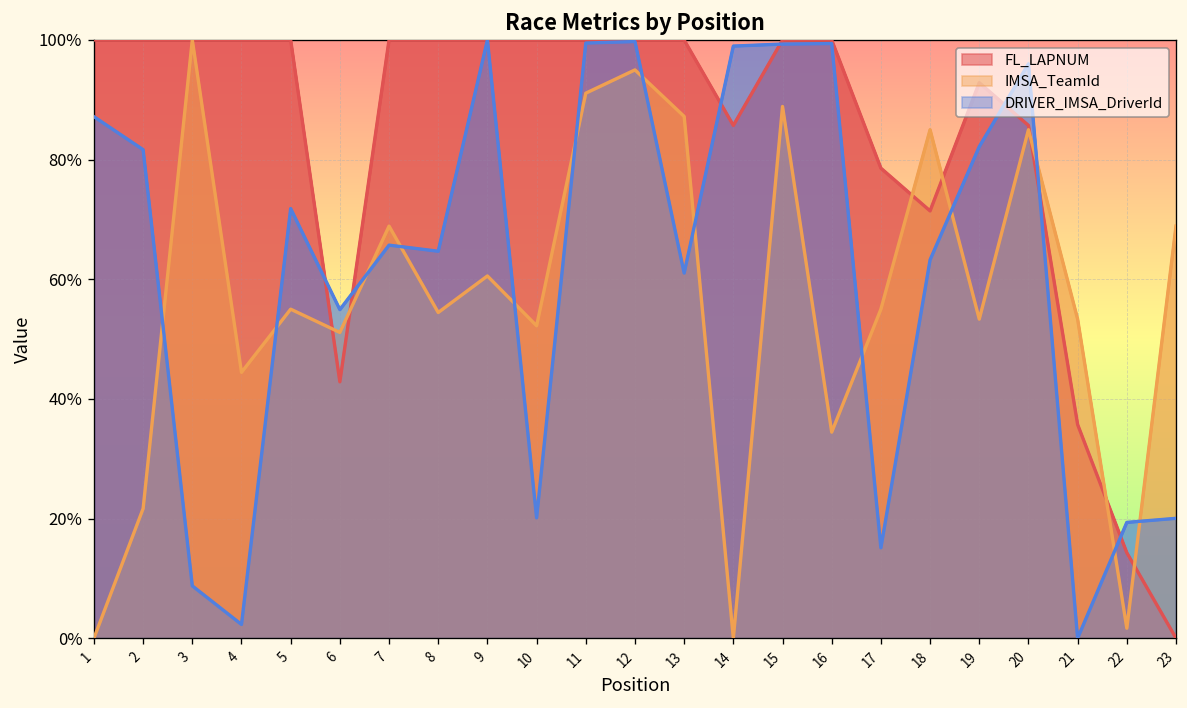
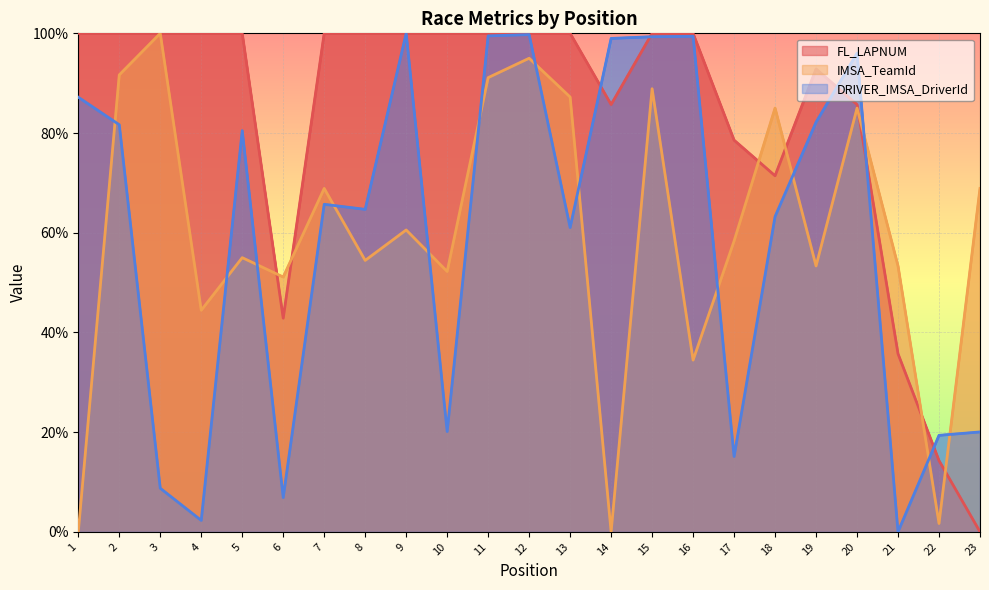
IMSA_TeamId, 2: 22% -> 92%
DRIVER_IMSA_DriverId, 5: 72% -> 80%
DRIVER_IMSA_DriverId, 6: 55% -> 7%
IMSA_TeamId, 17: 55% -> 58%
